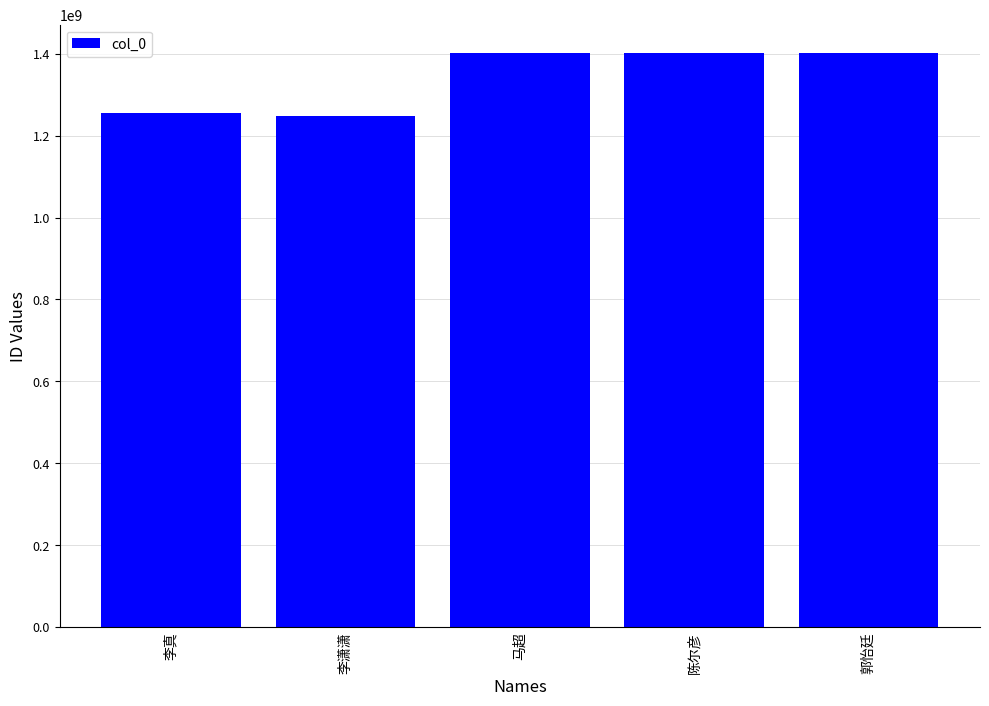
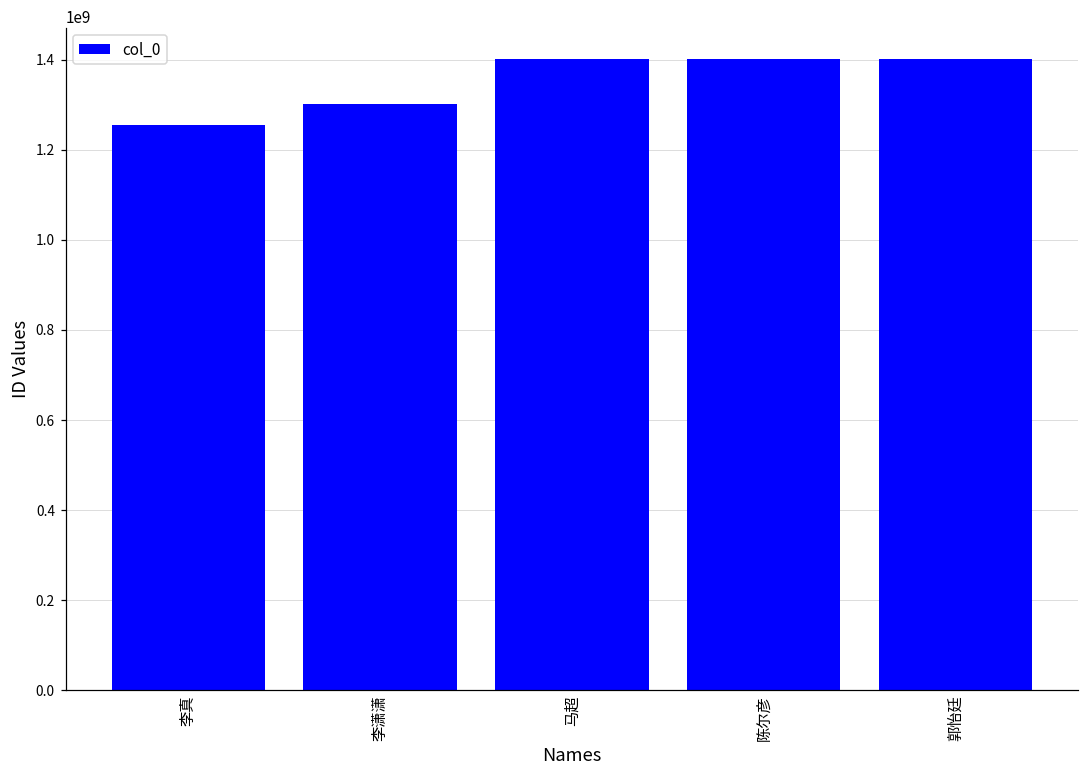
李潇潇: 1250000000 -> 1300000000
